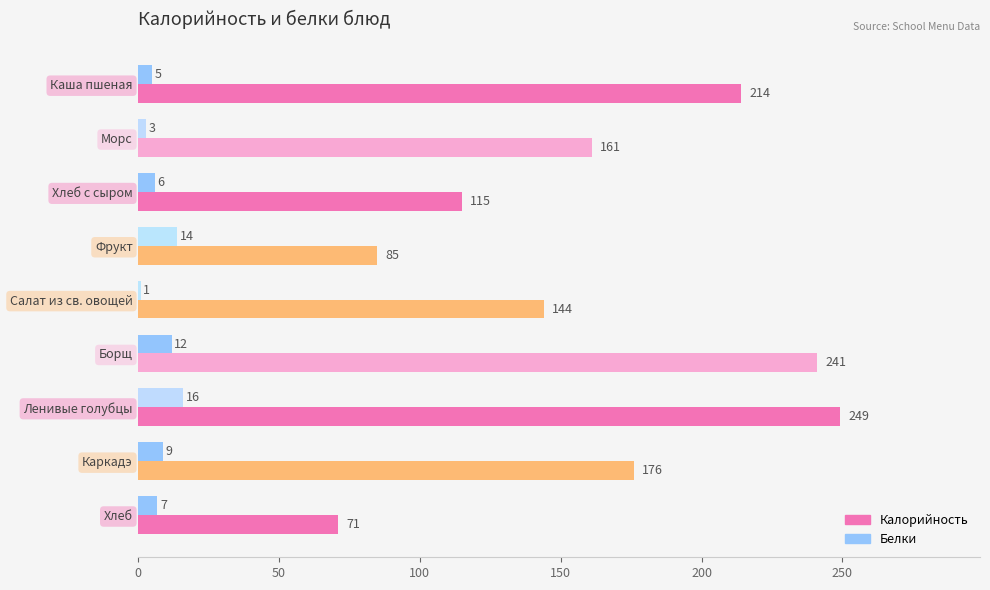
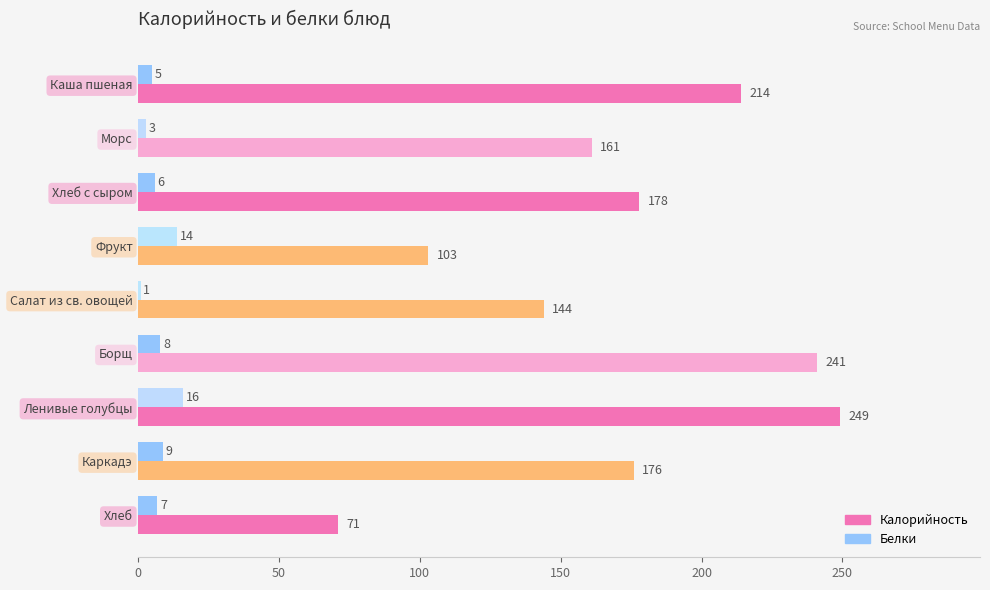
Калорийность, Хлеб с сыром: 115 -> 178
Калорийность, Фрукт: 85 -> 103
Белки, Борщ: 12 -> 8
